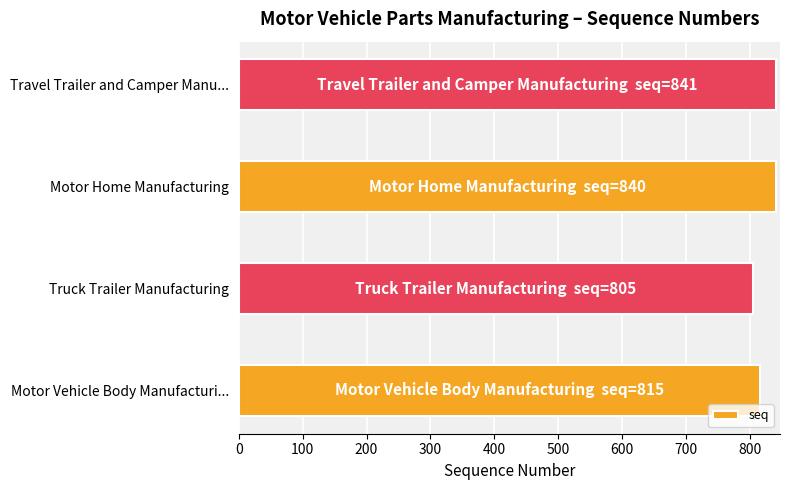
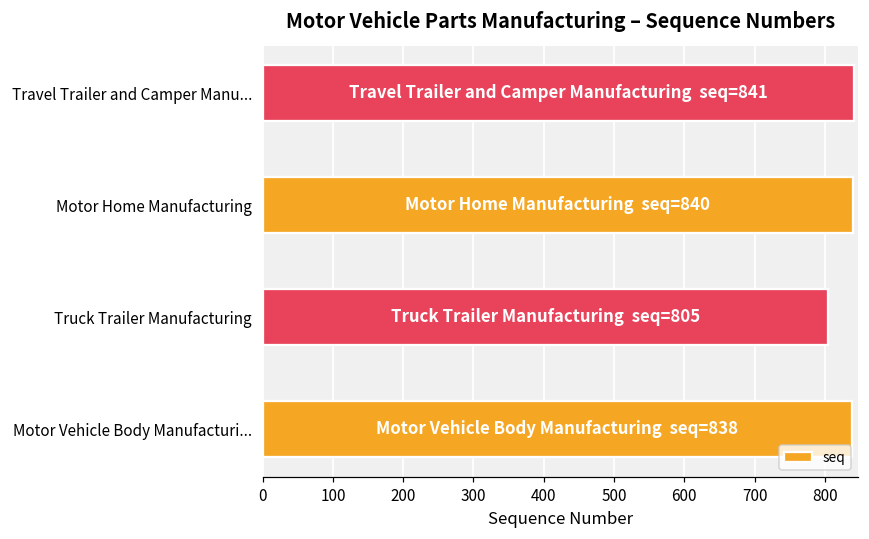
Motor Vehicle Body Manufacturi...: 815 -> 838
